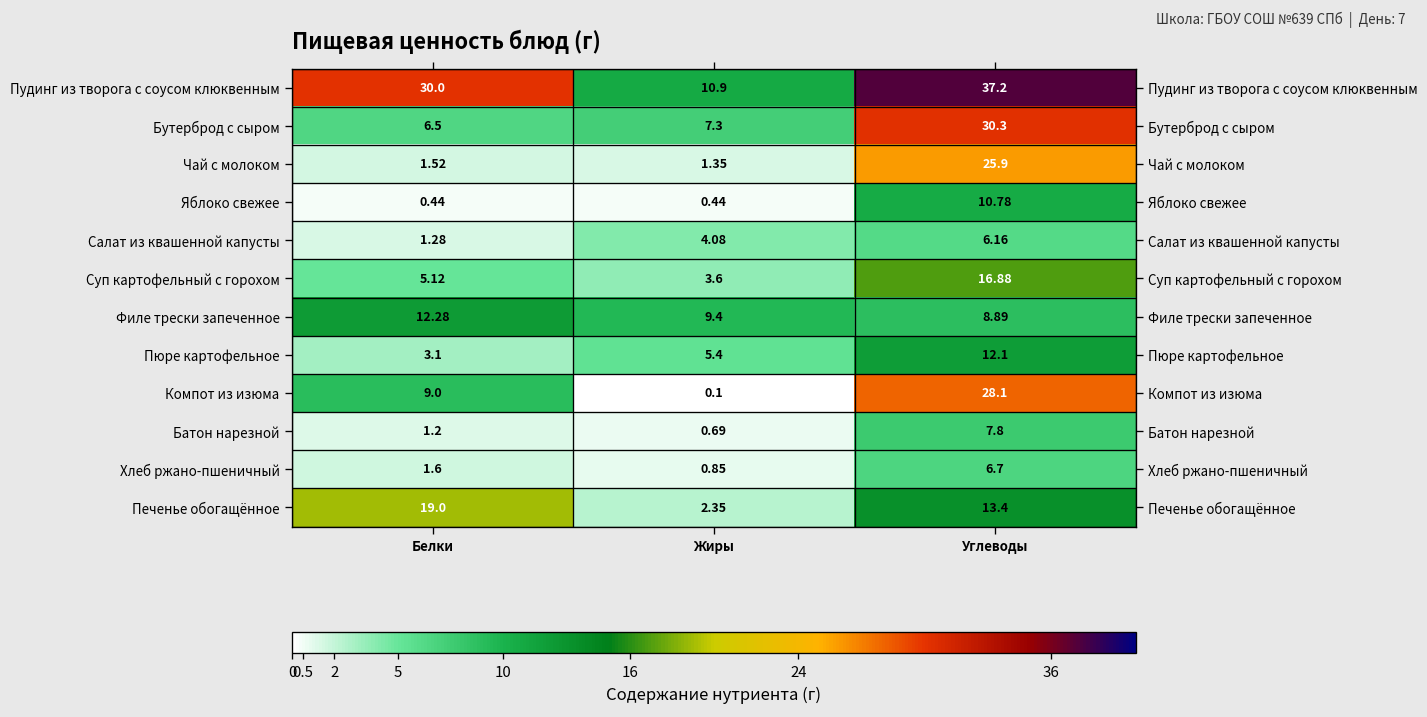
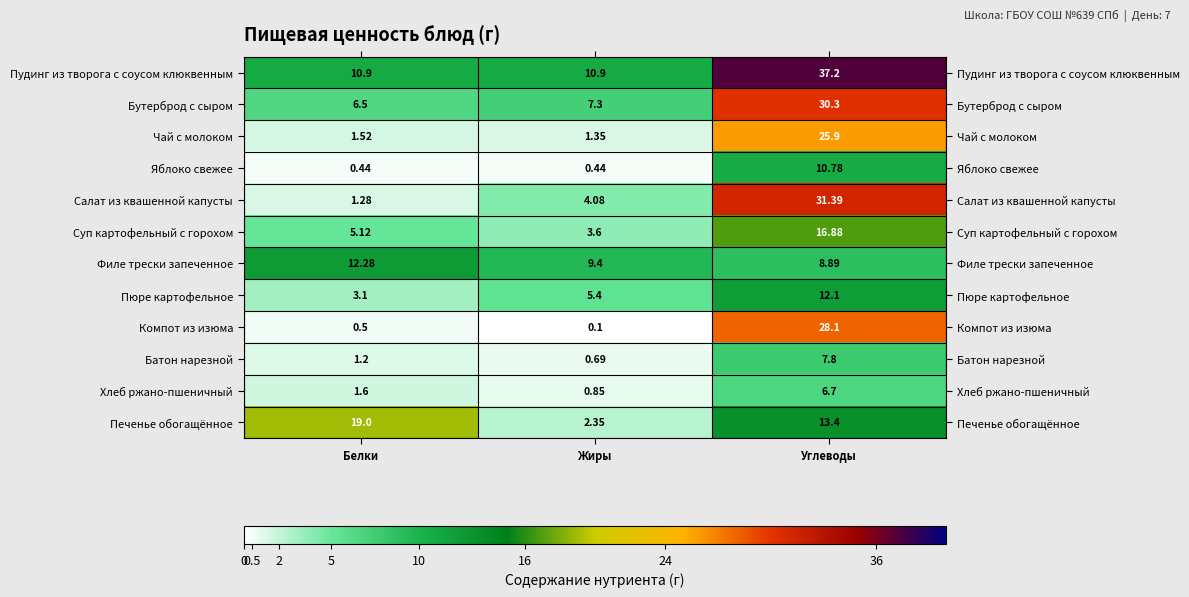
Пудинг из творога с соусом клюквенным, Белки: 30.0 -> 10.9
Салат из квашенной капусты, Углеводы: 6.16 -> 31.39
Компот из изюма, Белки: 9.0 -> 0.5
